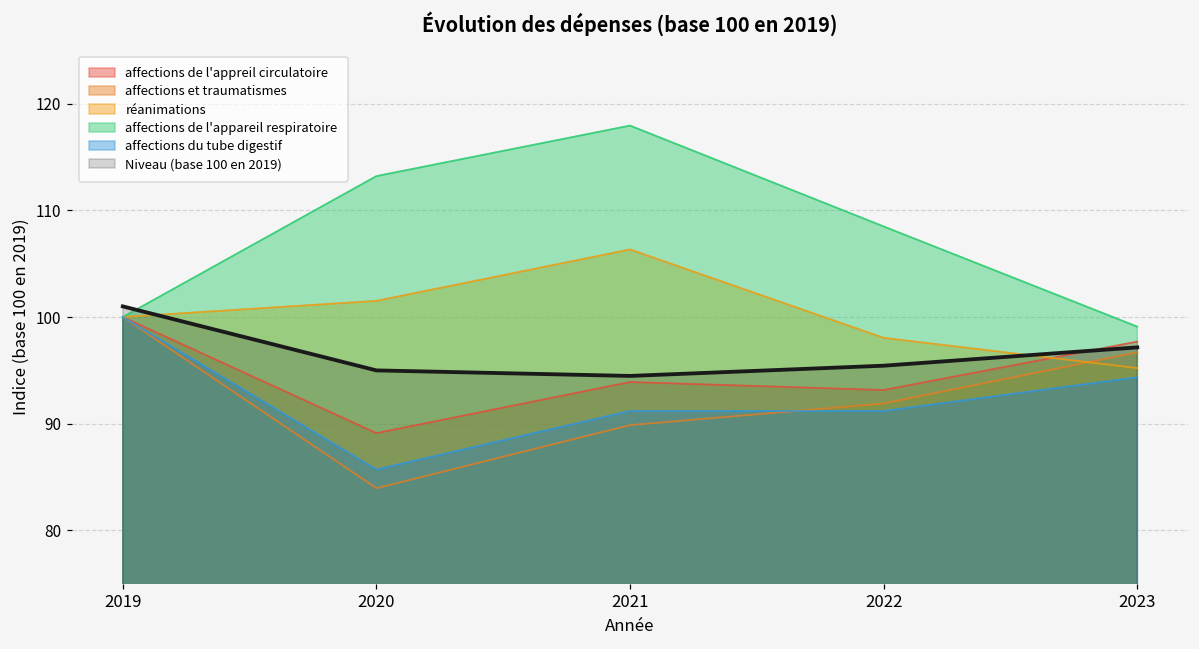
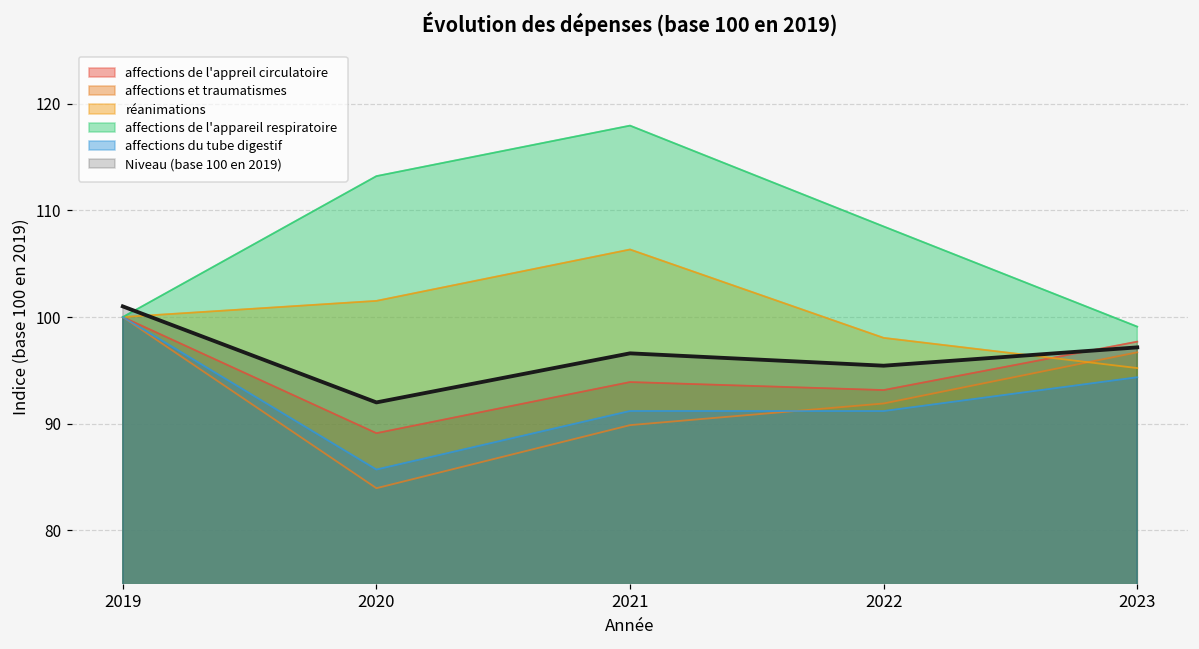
Niveau (base 100 en 2019), 2020: 95 -> 92
Niveau (base 100 en 2019), 2021: 94 -> 97
